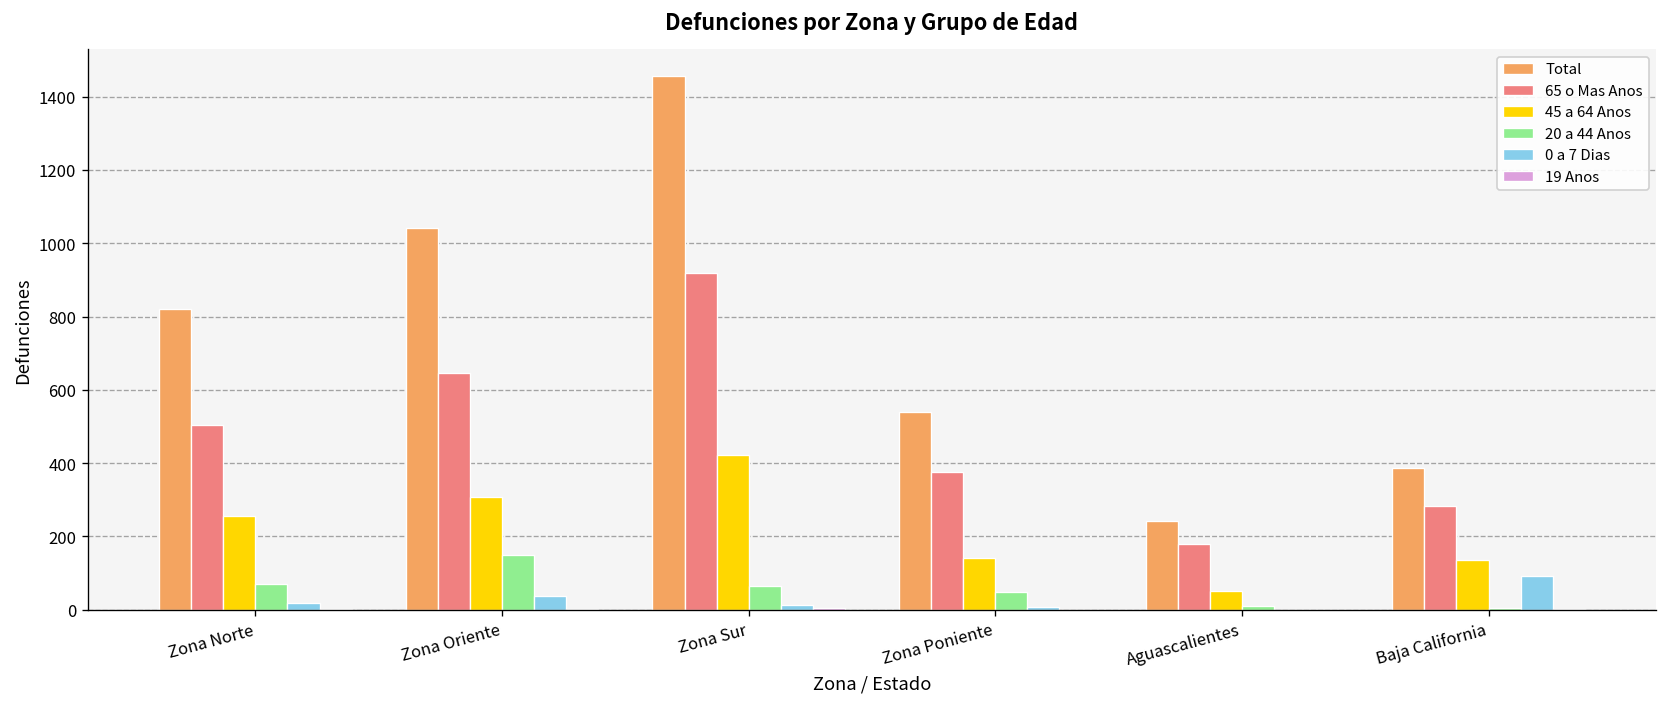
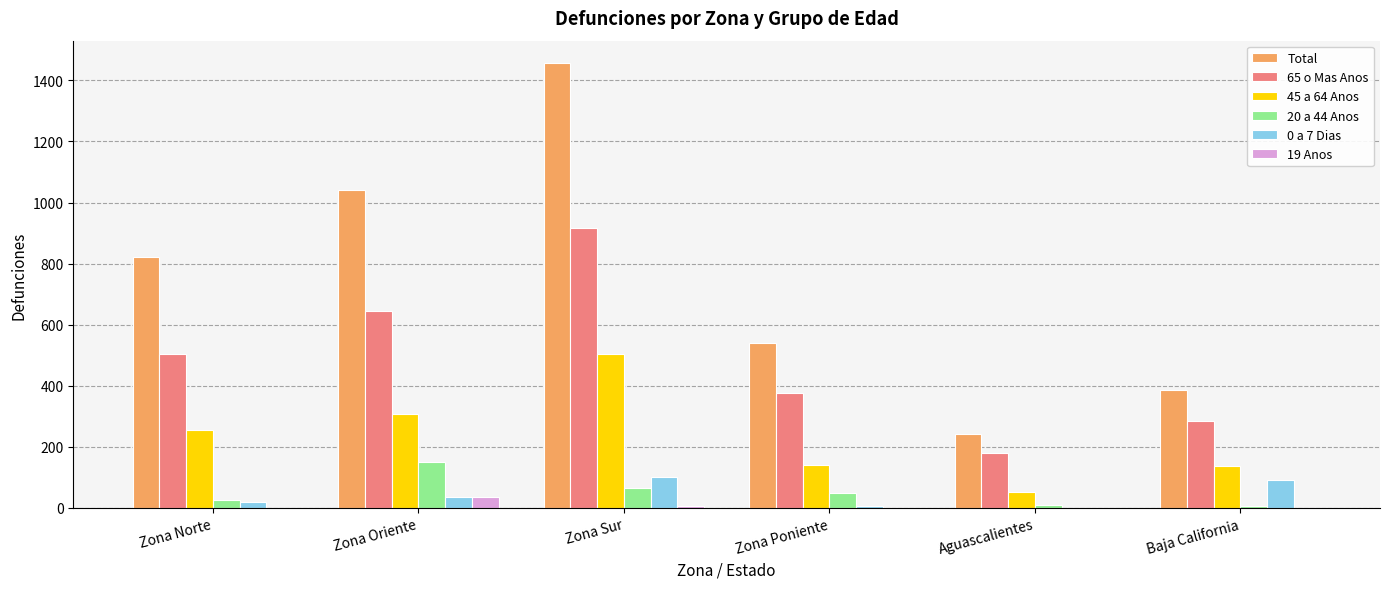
20 a 44 Anos, Zona Norte: 70 -> 30
19 Anos, Zona Oriente: 0 -> 40
45 a 64 Anos, Zona Sur: 420 -> 500
0 a 7 Dias, Zona Sur: 10 -> 100
